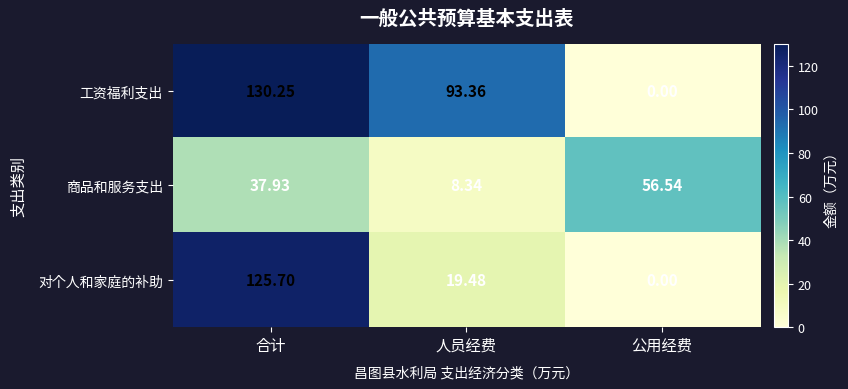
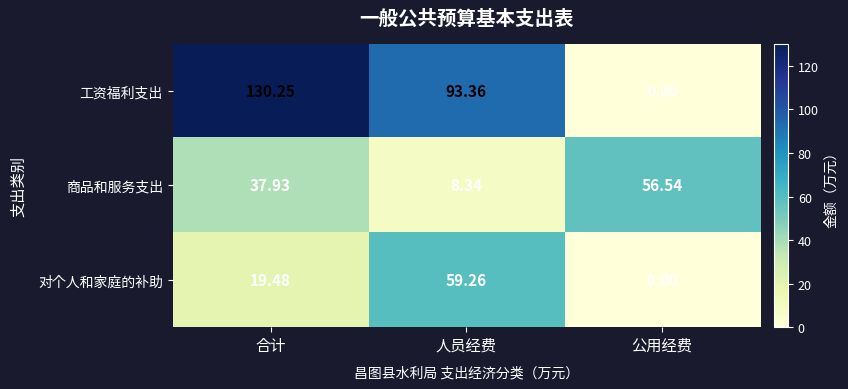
对个人和家庭的补助, 合计: 125.70 -> 19.48
对个人和家庭的补助, 人员经费: 19.48 -> 59.26
